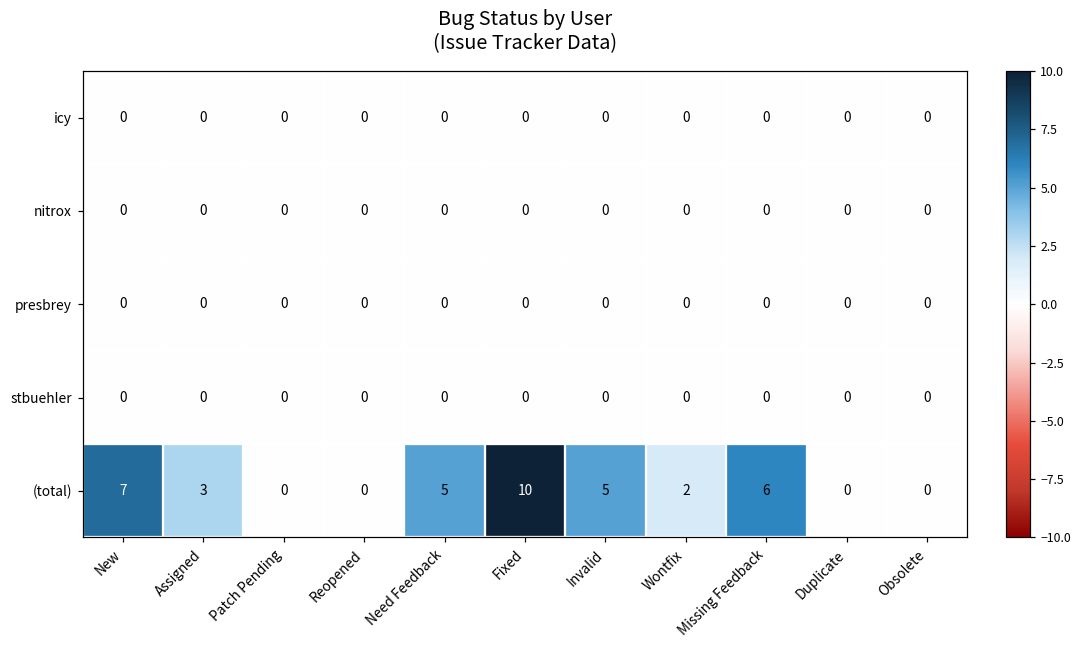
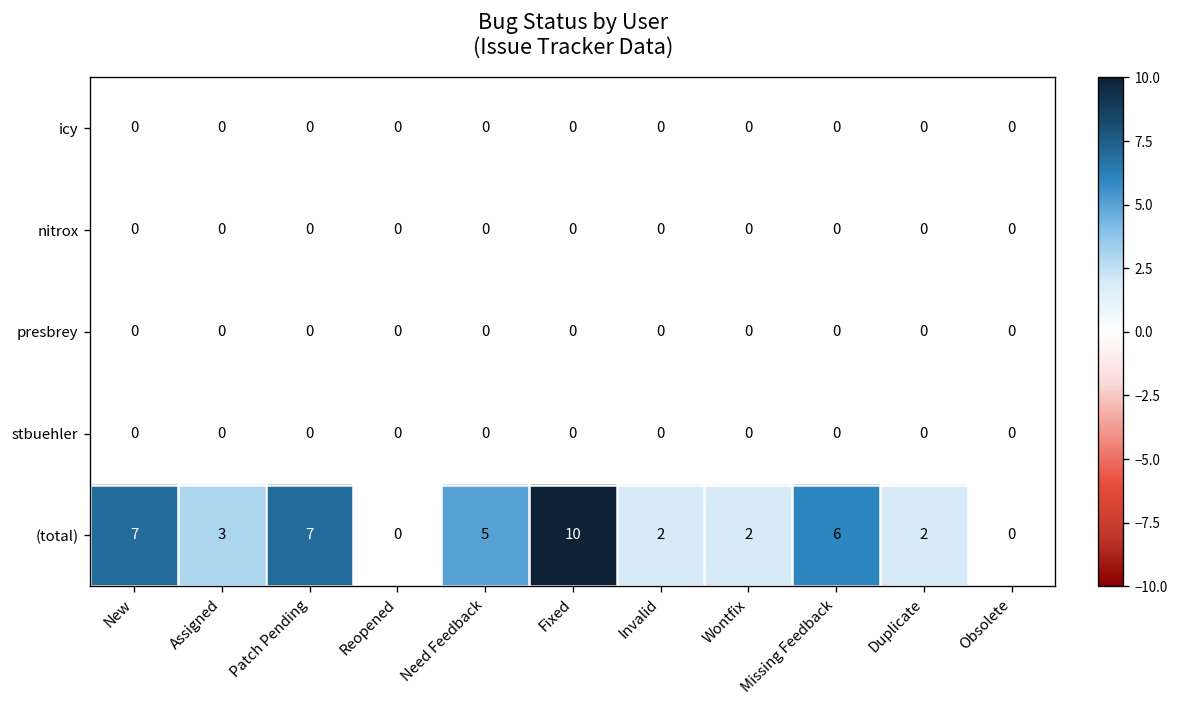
(total), Patch Pending: 0 -> 7
(total), Invalid: 5 -> 2
(total), Duplicate: 0 -> 2
